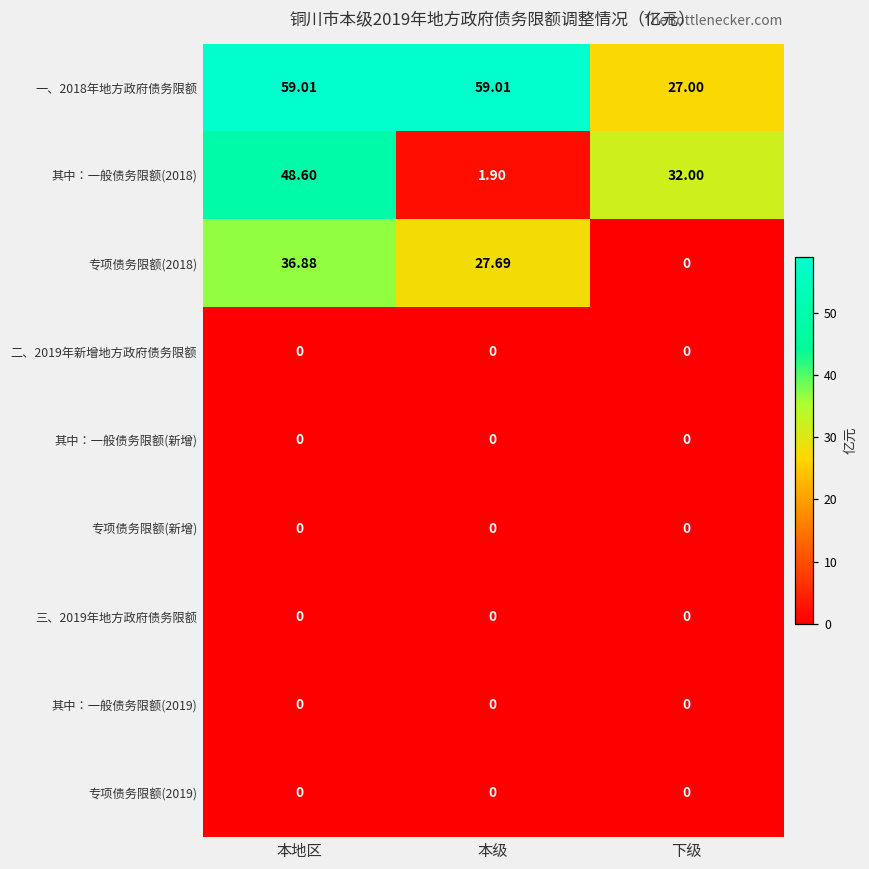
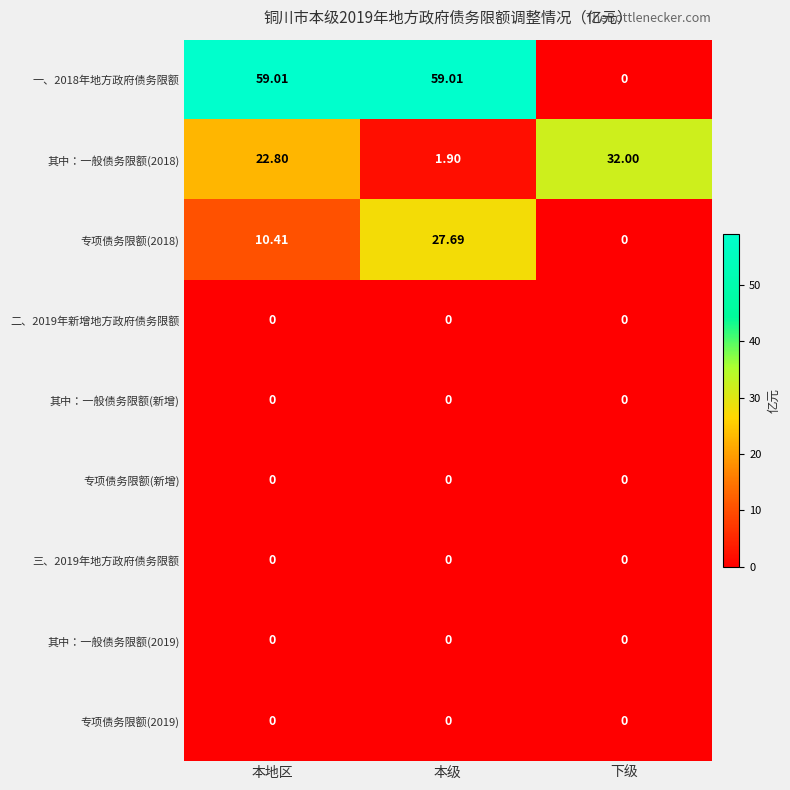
一、2018年地方政府债务限额, 下级: 27.00 -> 0
其中：一般债务限额(2018), 本地区: 48.60 -> 22.80
专项债务限额(2018), 本地区: 36.88 -> 10.41
